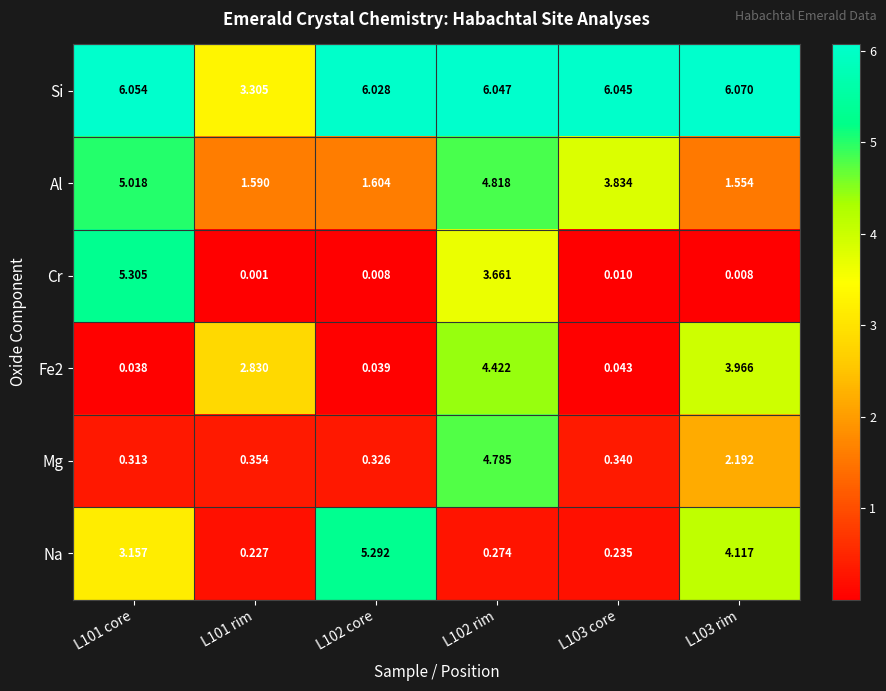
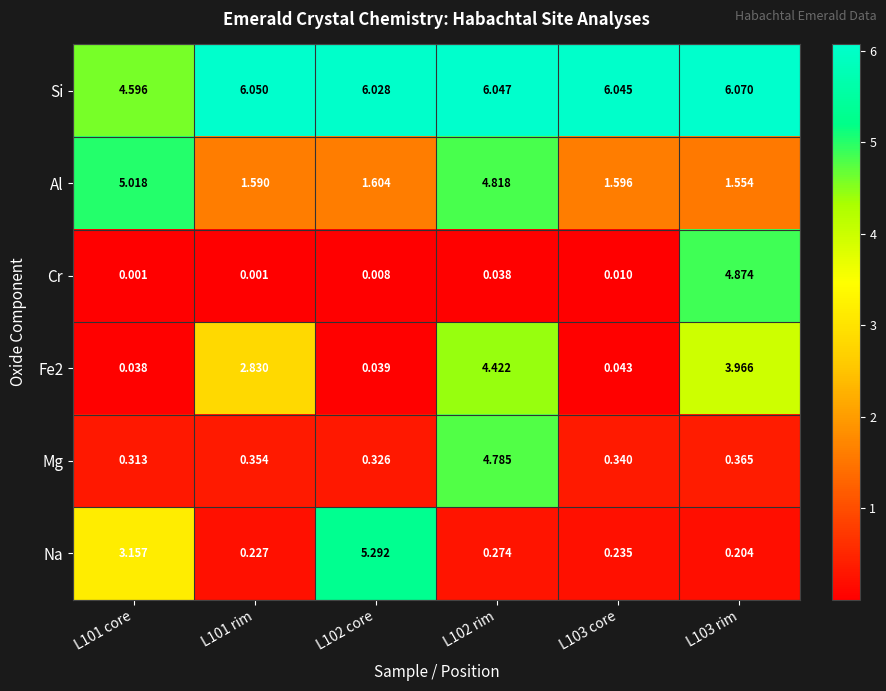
Si, L101 core: 6.054 -> 4.596
Si, L101 rim: 3.305 -> 6.050
Al, L103 core: 3.834 -> 1.596
Cr, L101 core: 5.305 -> 0.001
Cr, L102 rim: 3.661 -> 0.038
Cr, L103 rim: 0.008 -> 4.874
Mg, L103 rim: 2.192 -> 0.365
Na, L103 rim: 4.117 -> 0.204
